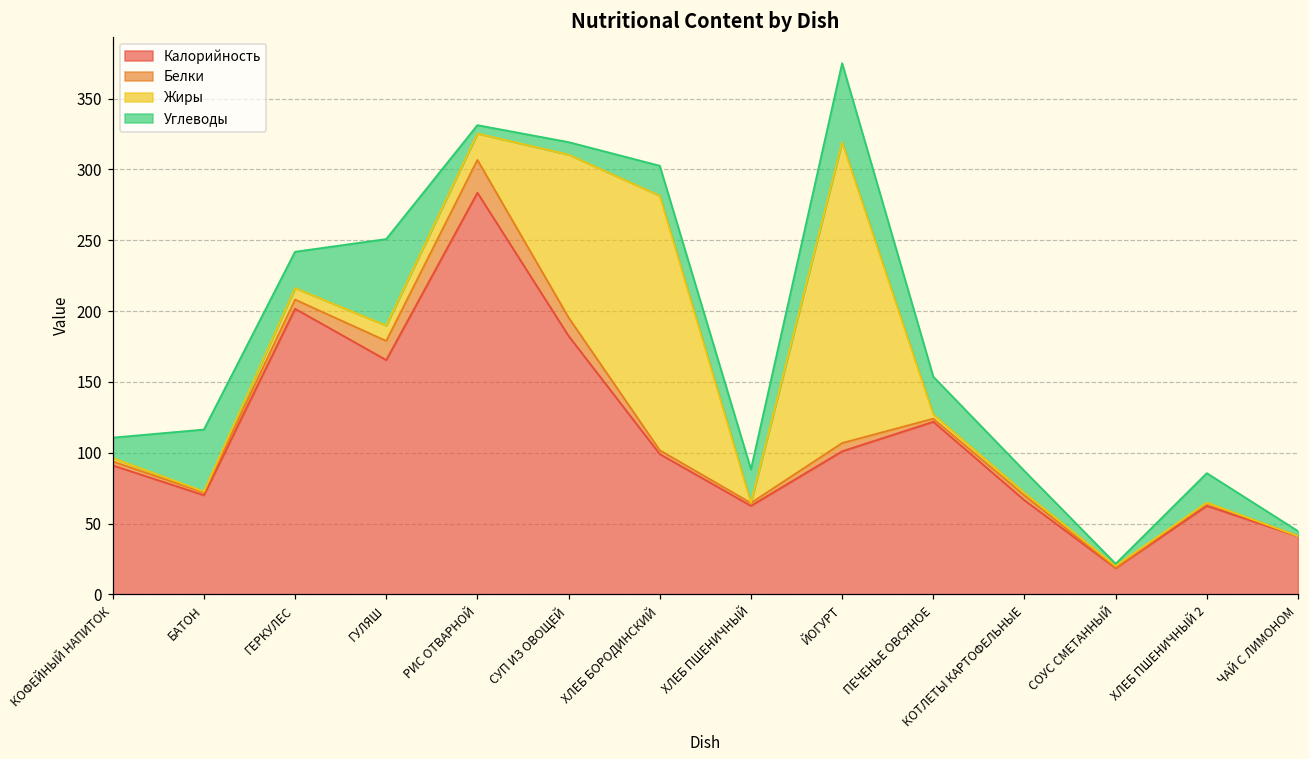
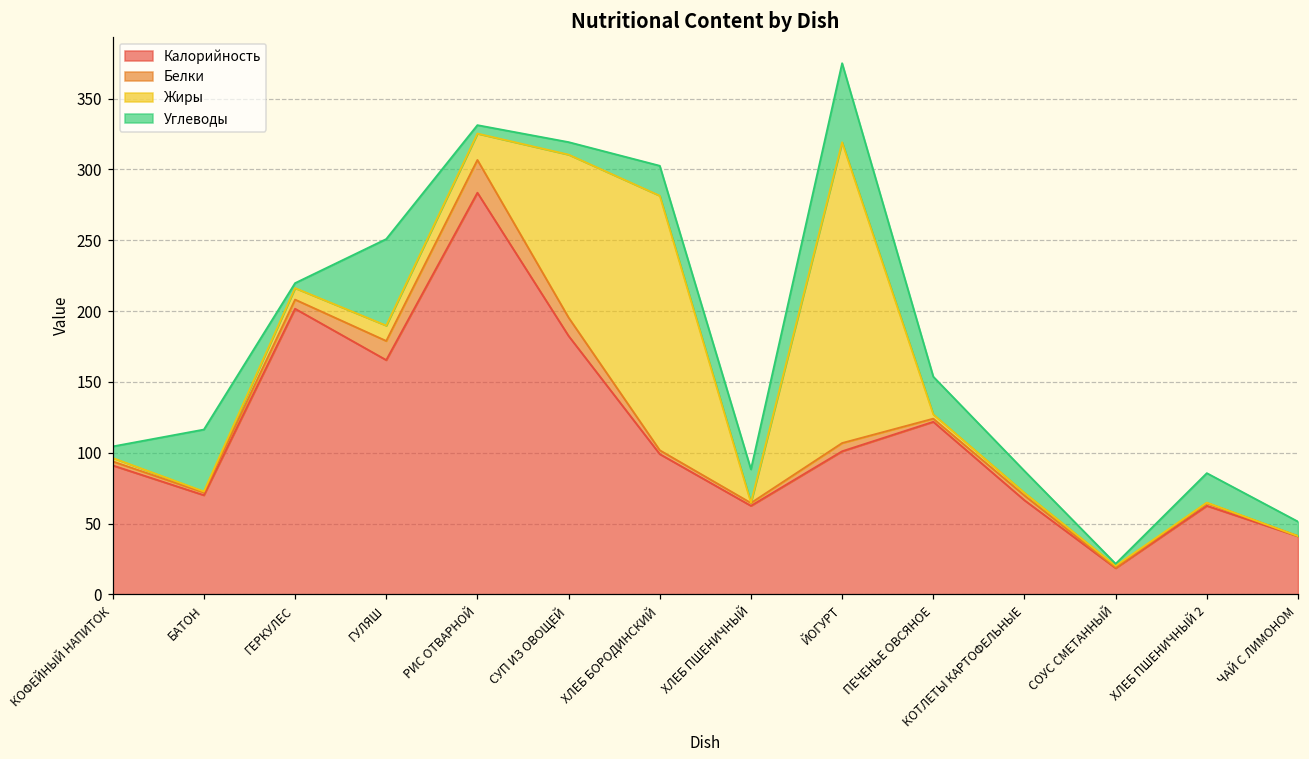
Углеводы, КОФЕЙНЫЙ НАПИТОК: 14 -> 8
Углеводы, ГЕРКУЛЕС: 26 -> 4
Углеводы, ЧАЙ С ЛИМОНОМ: 4 -> 10
